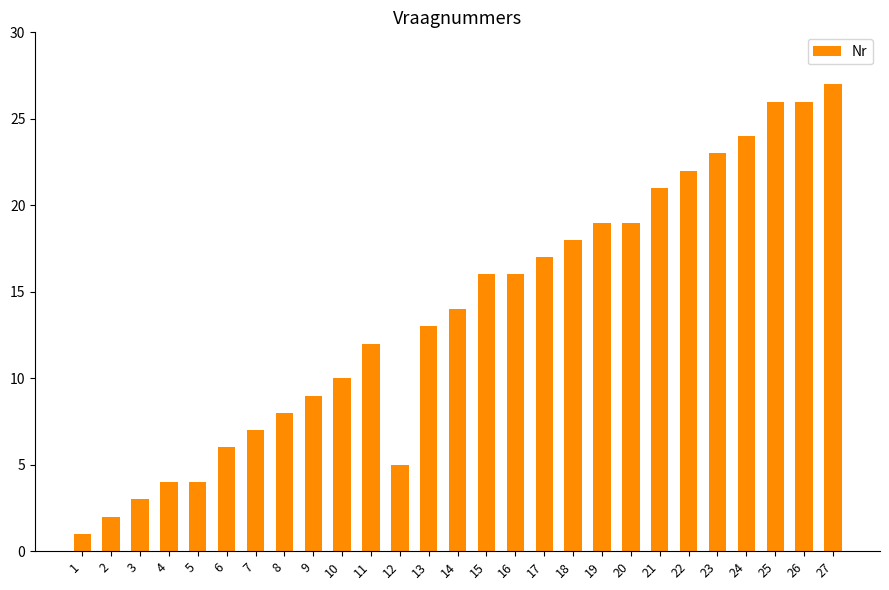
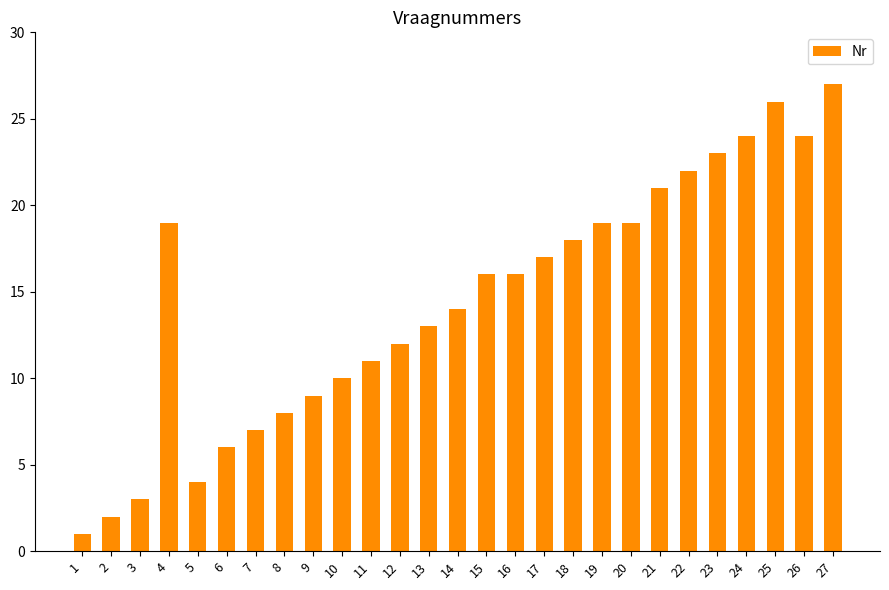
4: 4 -> 19
11: 12 -> 11
12: 5 -> 12
26: 26 -> 24
